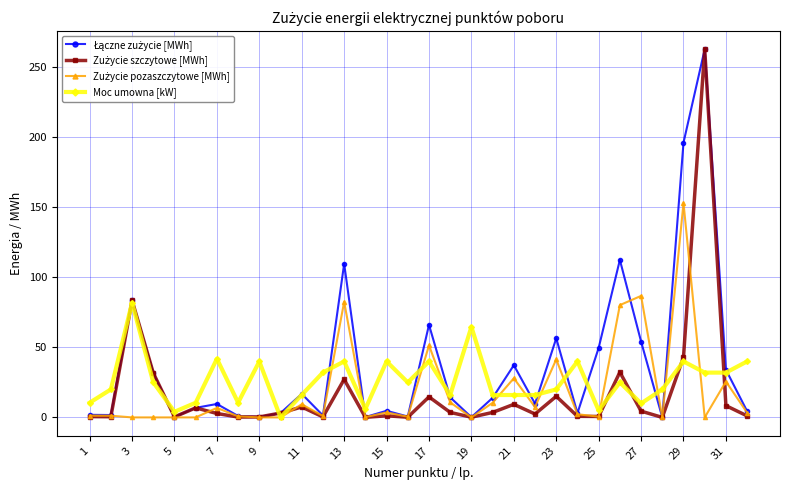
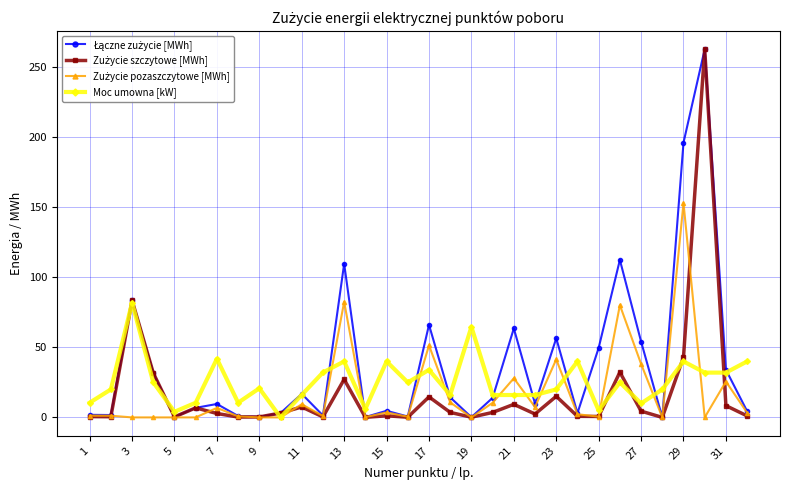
Moc umowna [kW], 9: 40 -> 21
Moc umowna [kW], 17: 40 -> 34
Łączne zużycie [MWh], 21: 37 -> 64
Zużycie pozaszczytowe [MWh], 27: 87 -> 38
